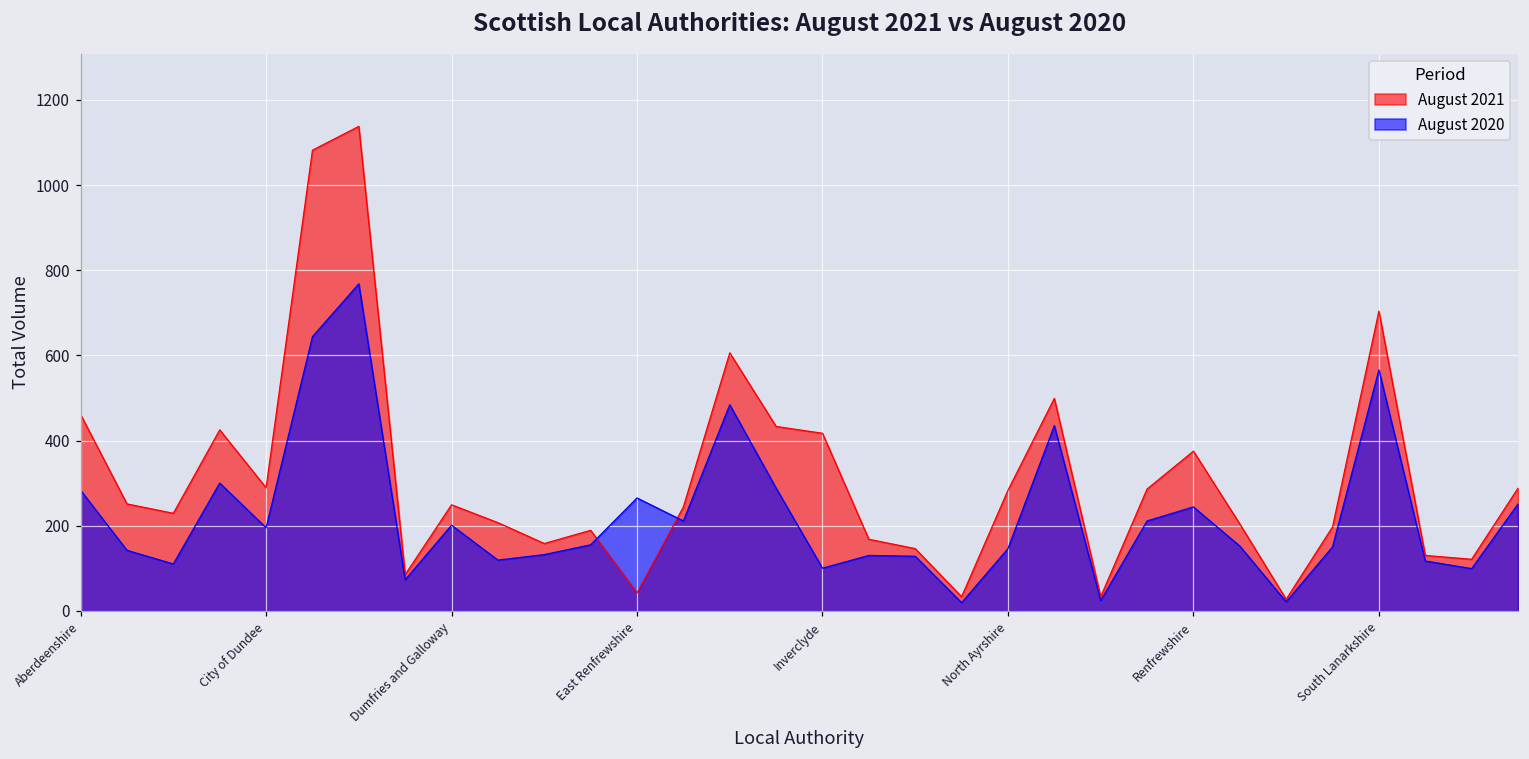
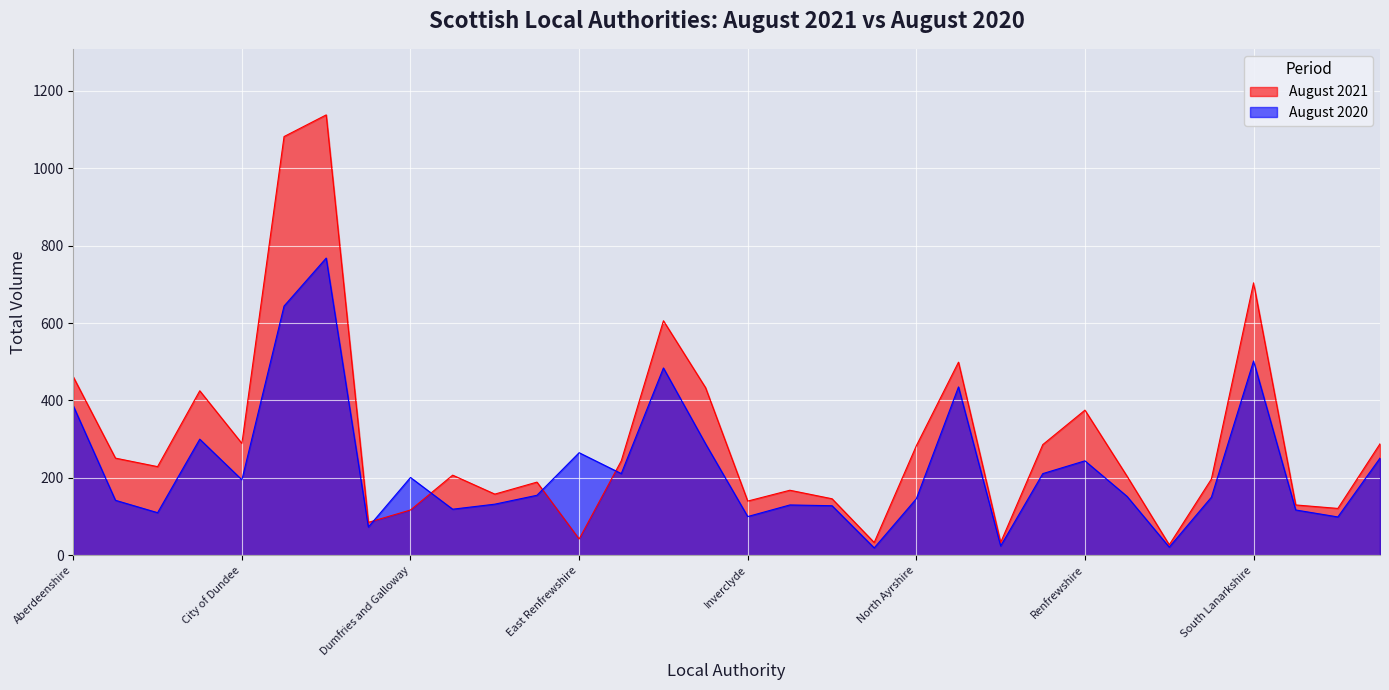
August 2020, Aberdeenshire: 280 -> 390
August 2021, Dumfries and Galloway: 250 -> 120
August 2021, Inverclyde: 420 -> 140
August 2020, South Lanarkshire: 570 -> 500
